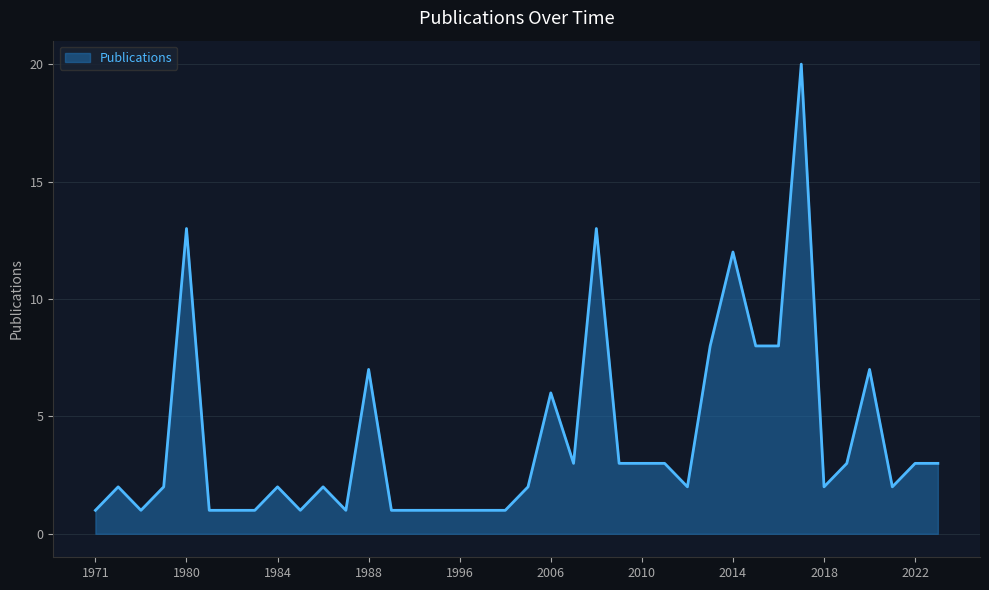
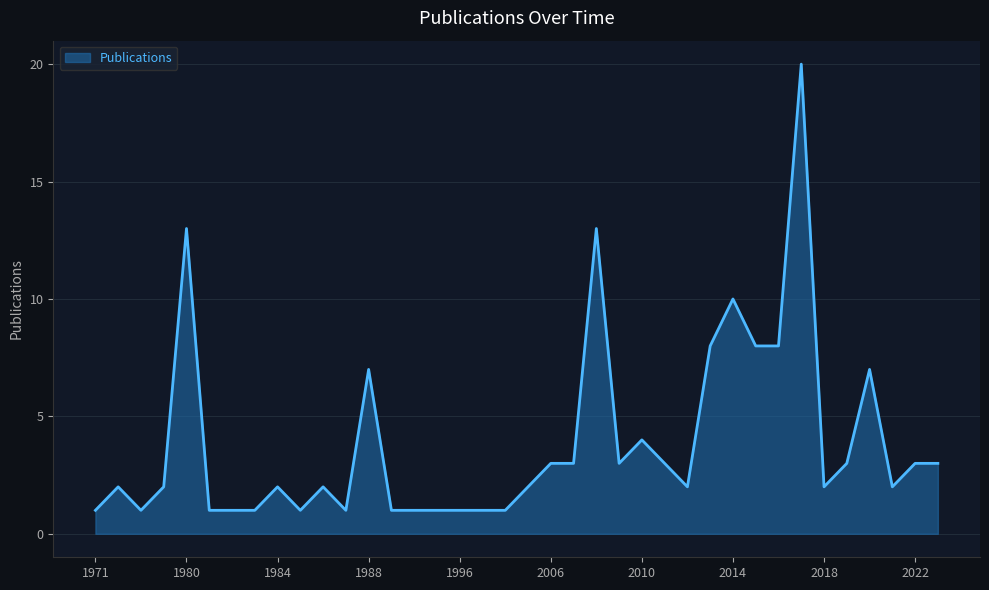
2006: 6 -> 3
2010: 3 -> 4
2014: 12 -> 10
